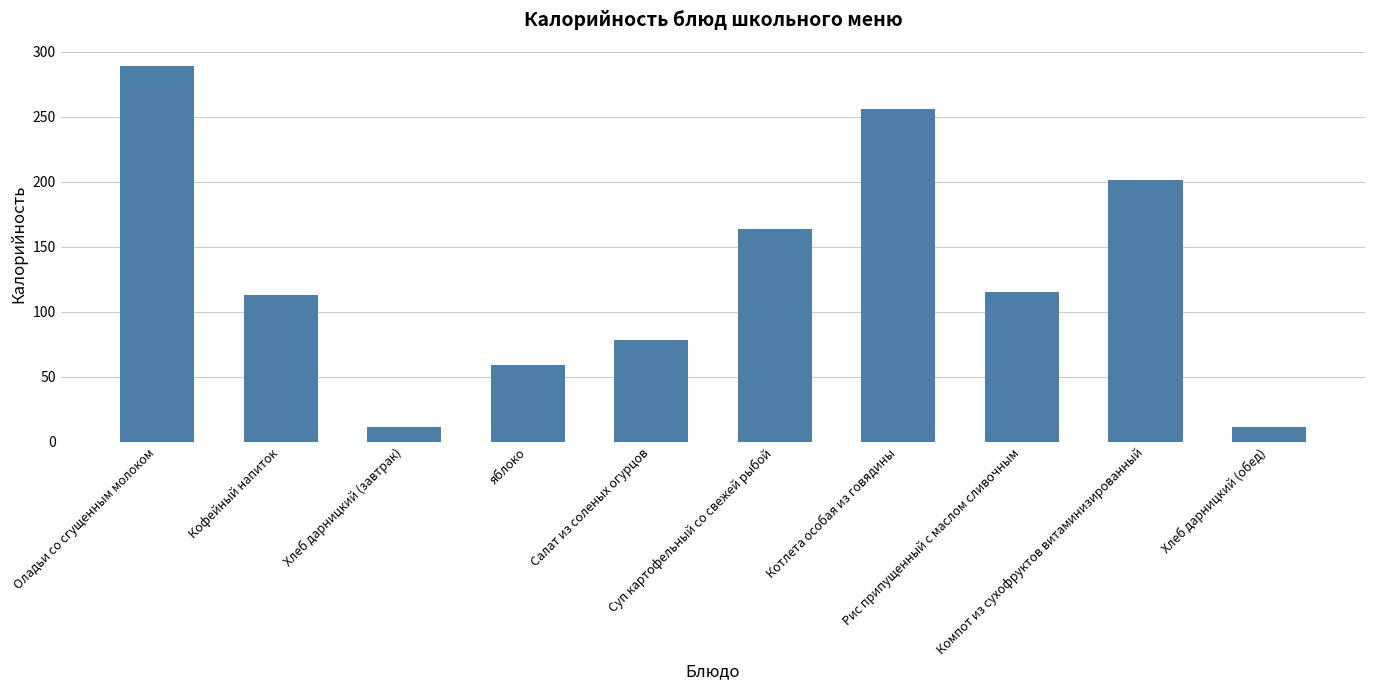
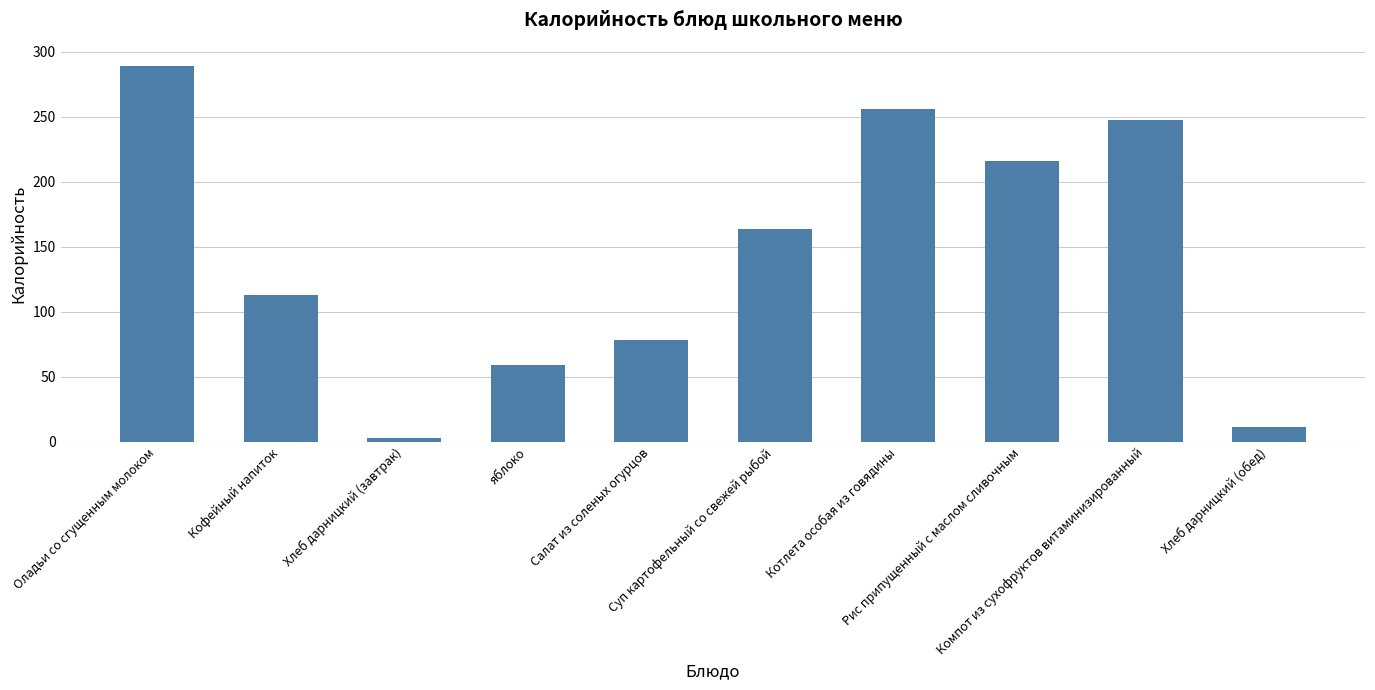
Хлеб дарницкий (завтрак): 11 -> 3
Рис припущенный с маслом сливочным: 115 -> 216
Компот из сухофруктов витаминизированный: 201 -> 247
